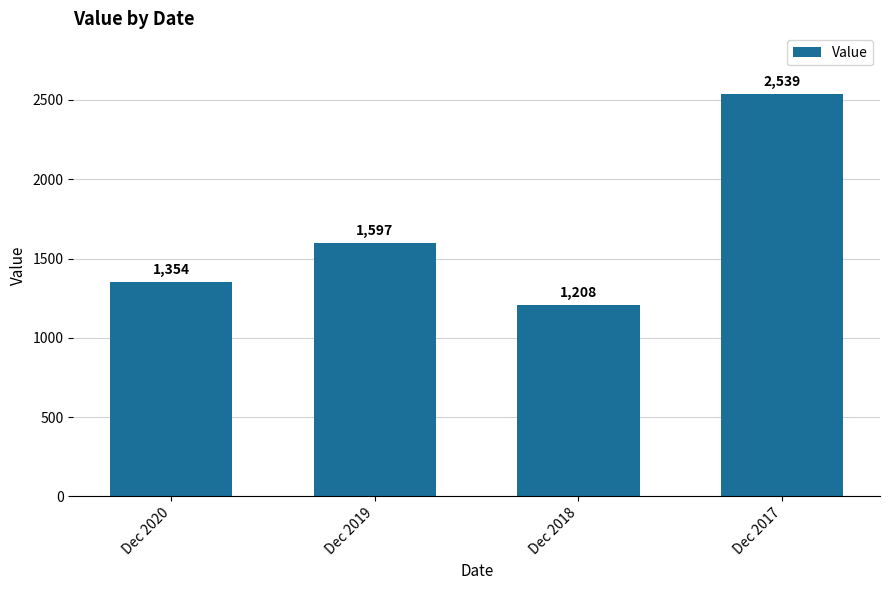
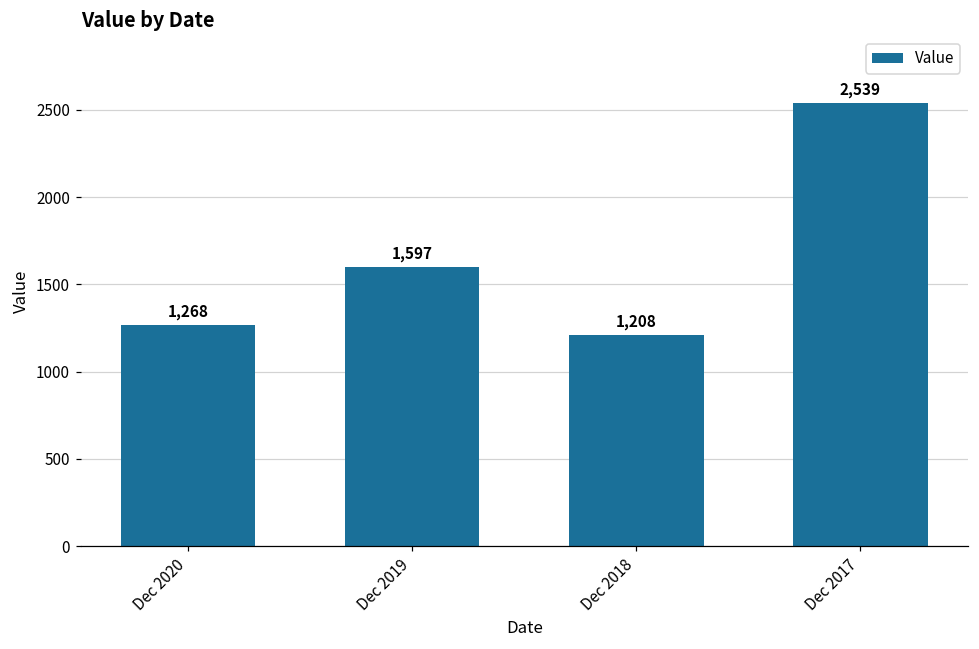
Dec 2020: 1,354 -> 1,268
